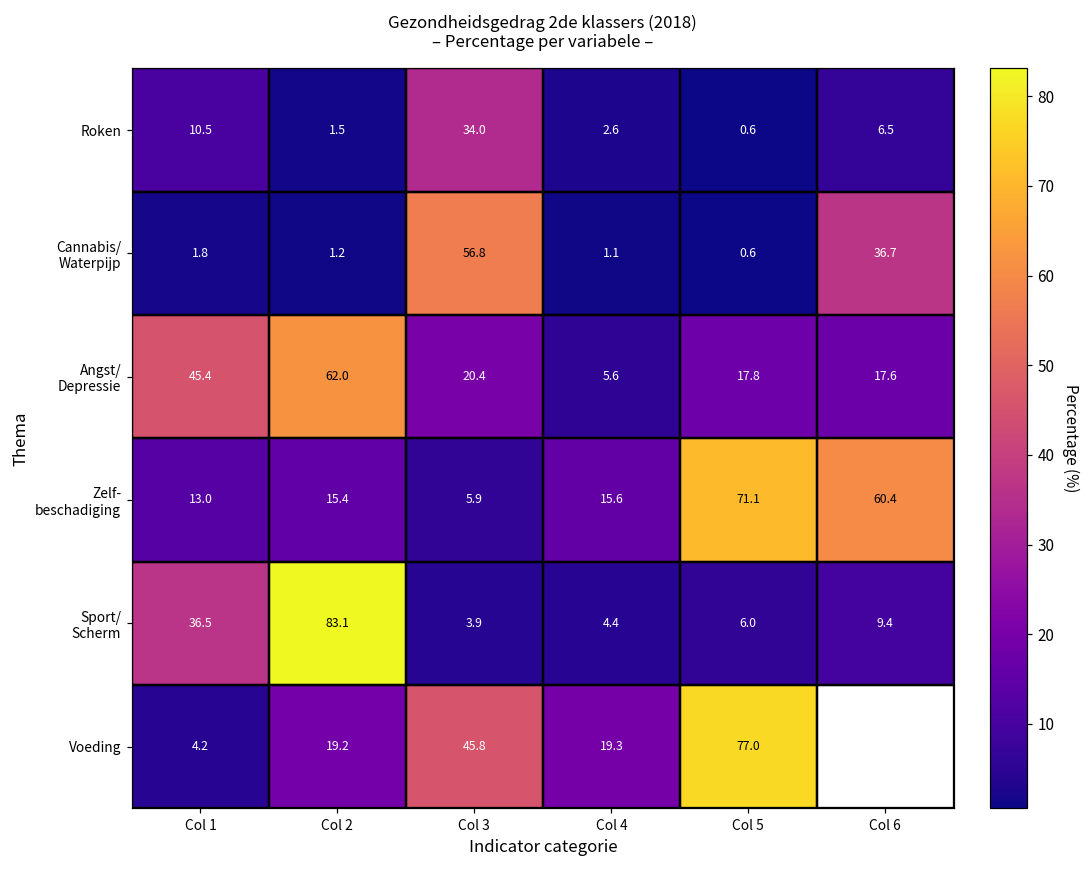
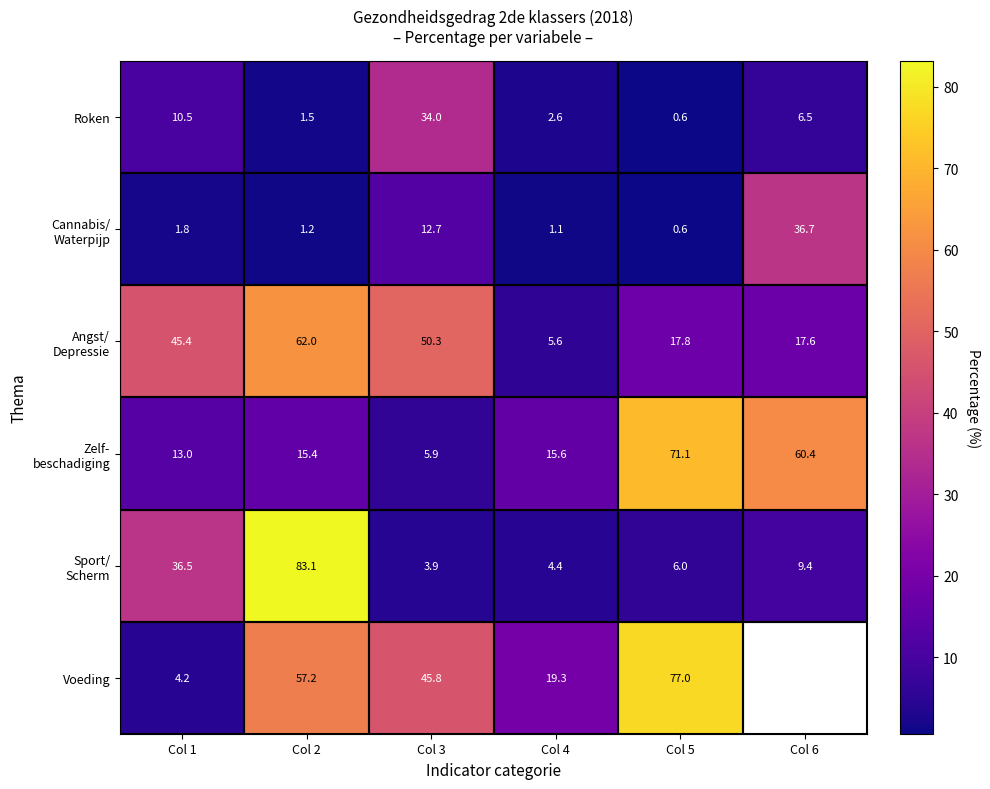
Cannabis/ Waterpijp, Col 3: 56.8 -> 12.7
Angst/ Depressie, Col 3: 20.4 -> 50.3
Voeding, Col 2: 19.2 -> 57.2
